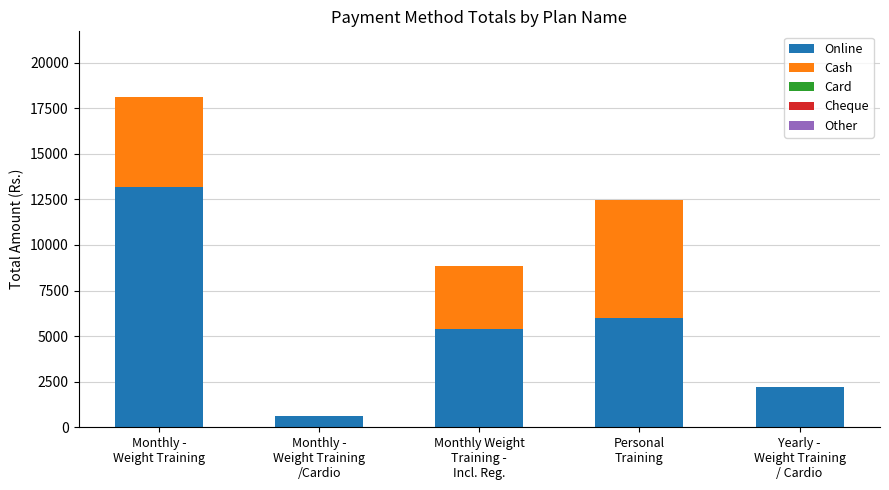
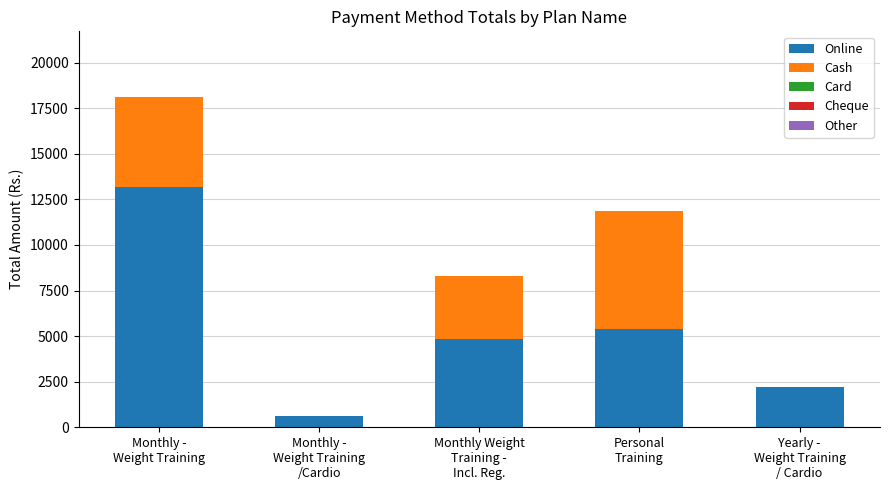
Online, Monthly Weight Training - Incl. Reg.: 5400 -> 4800
Online, Personal Training: 6000 -> 5400
